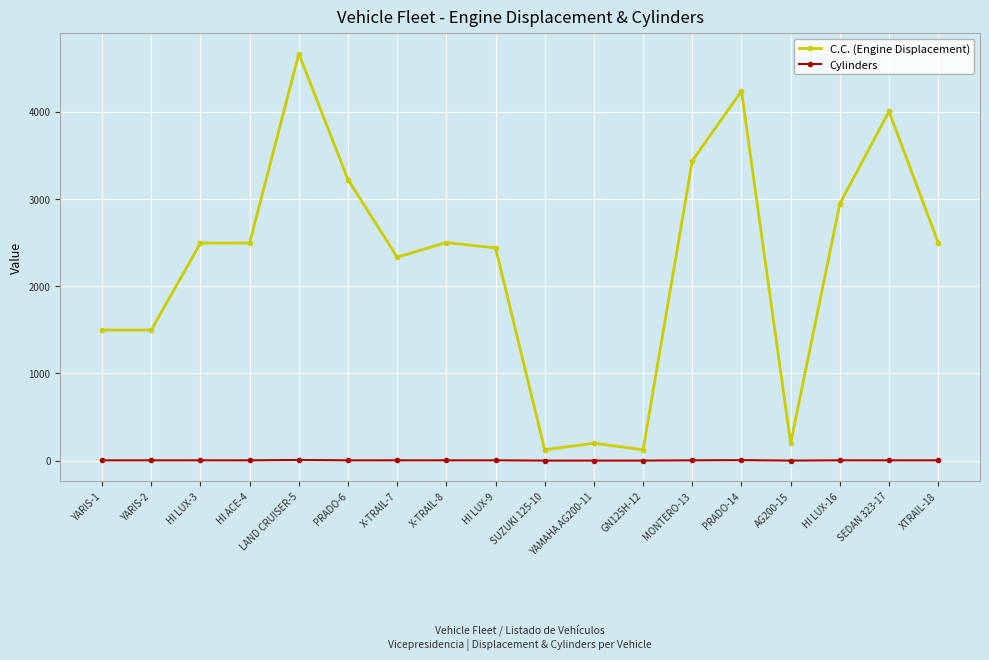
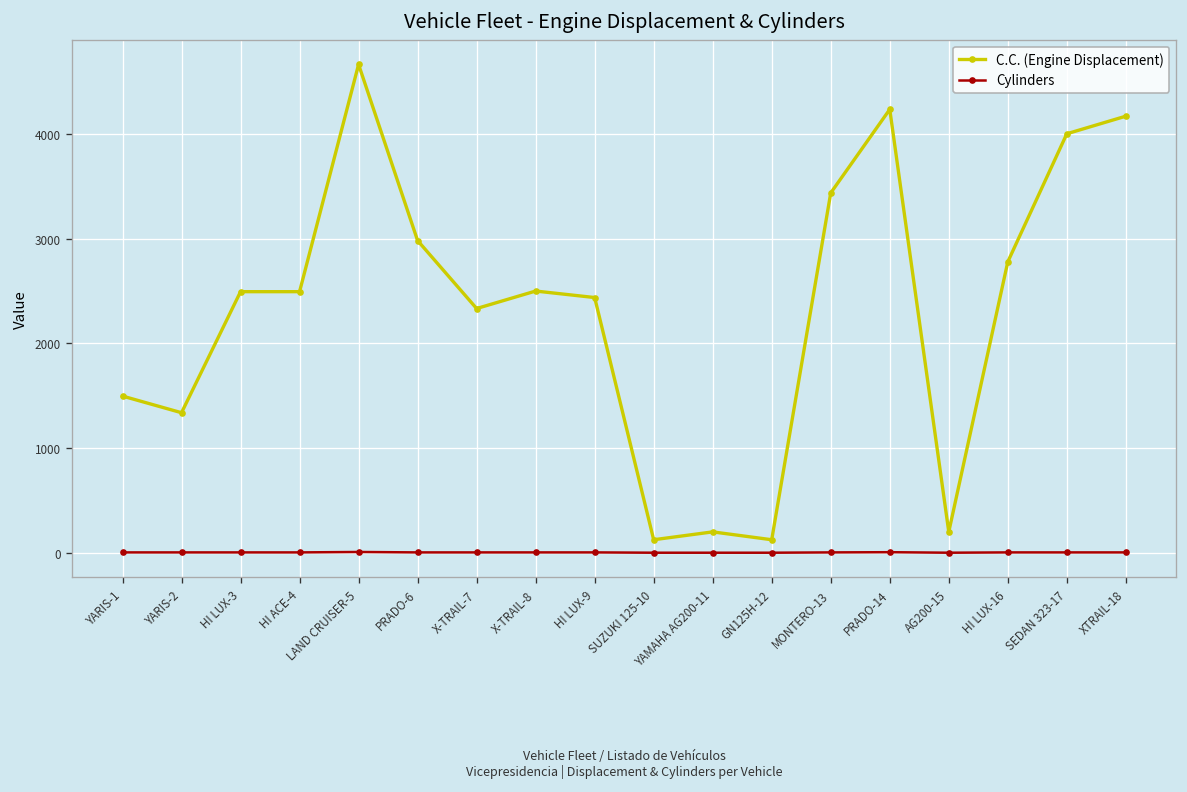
C.C. (Engine Displacement), YARIS-2: 1500 -> 1300
C.C. (Engine Displacement), PRADO-6: 3200 -> 3000
C.C. (Engine Displacement), HI LUX-16: 2900 -> 2800
C.C. (Engine Displacement), XTRAIL-18: 2500 -> 4200
